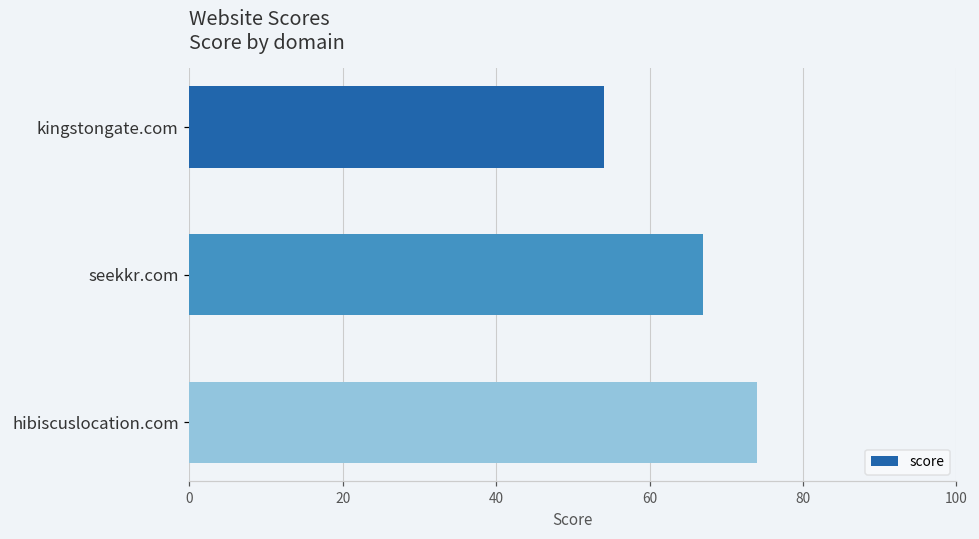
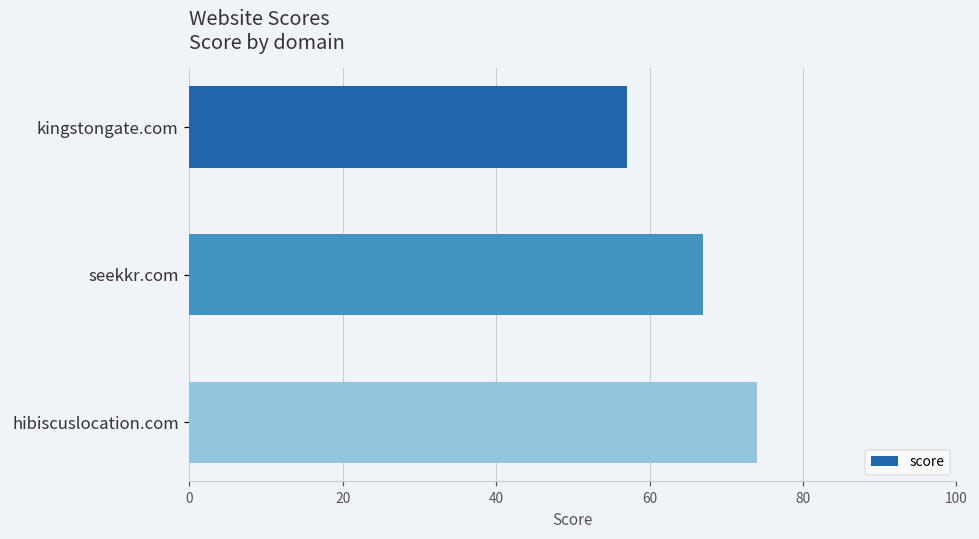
kingstongate.com: 54 -> 57
